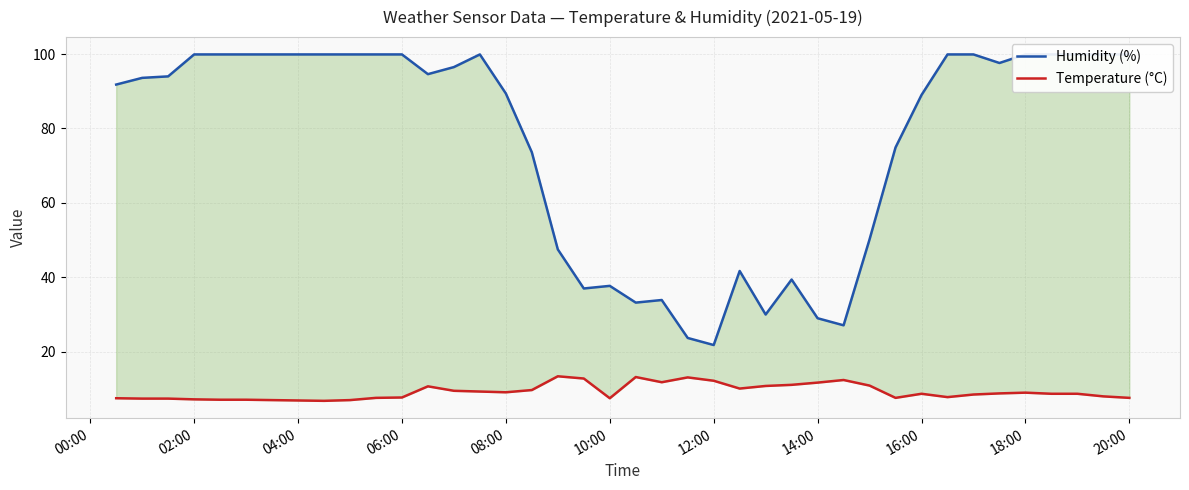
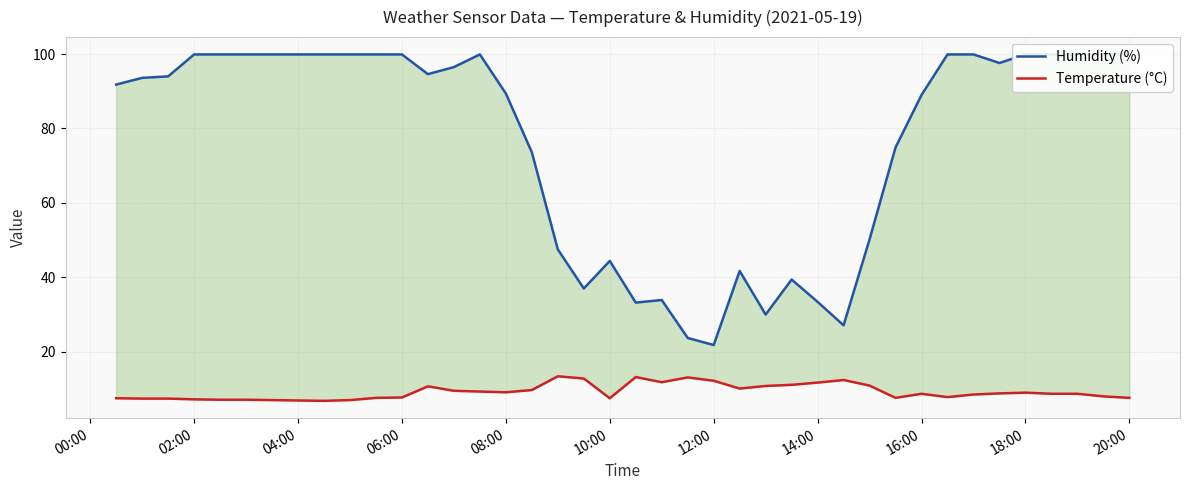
Humidity (%), 10:00: 38 -> 44
Humidity (%), 14:00: 29 -> 33
